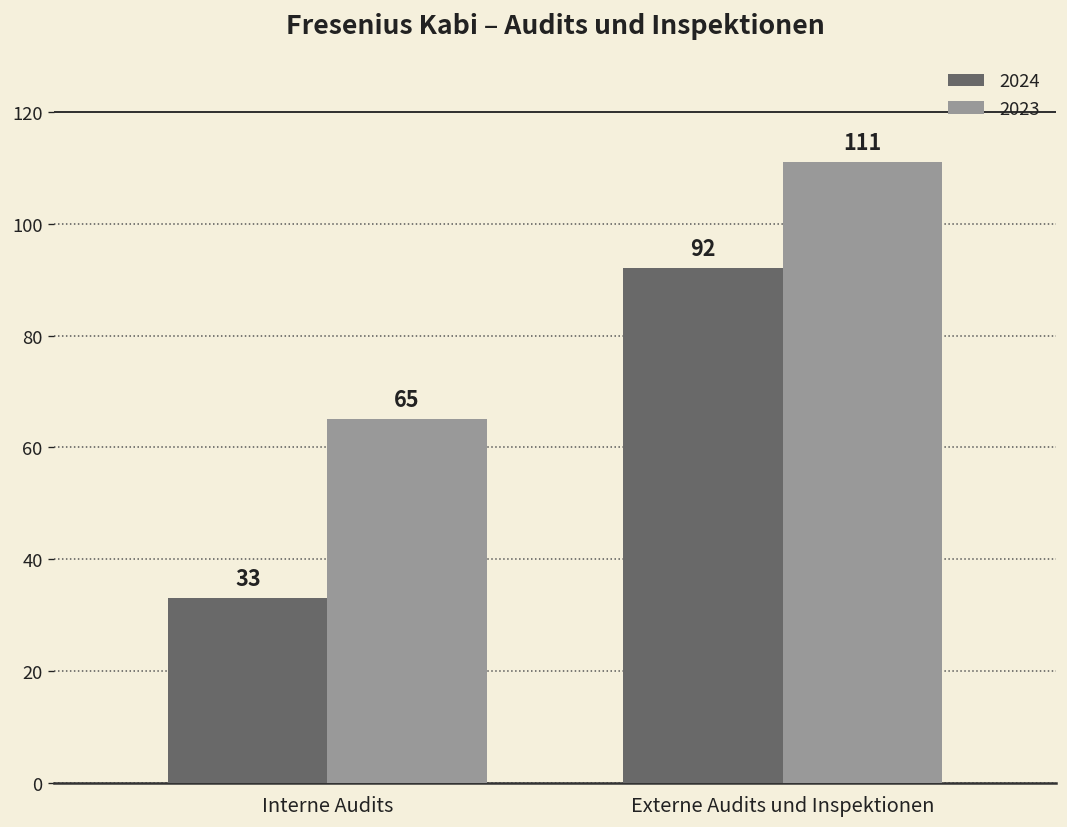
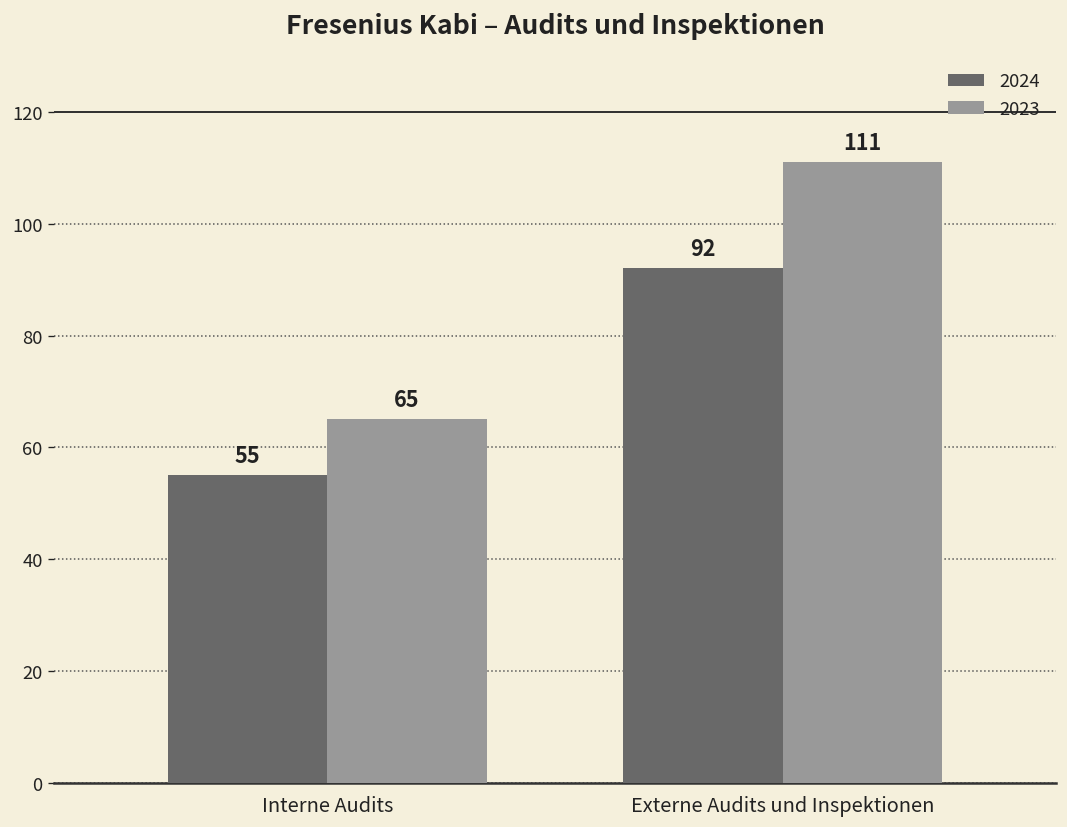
2024, Interne Audits: 33 -> 55
